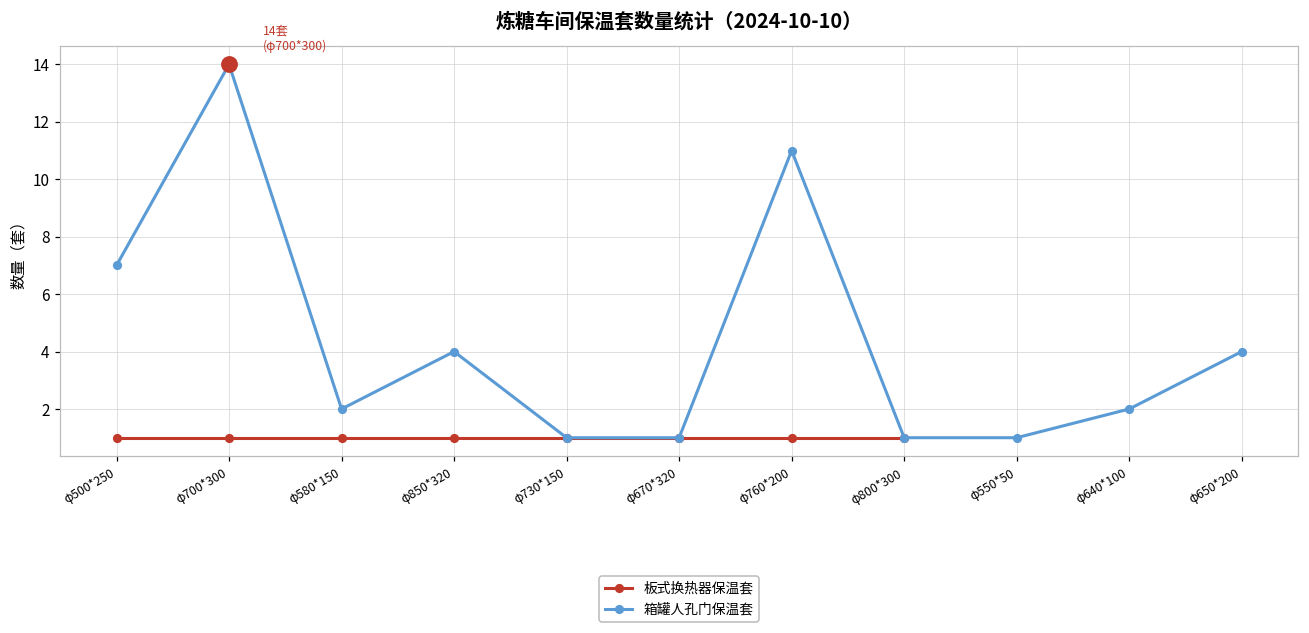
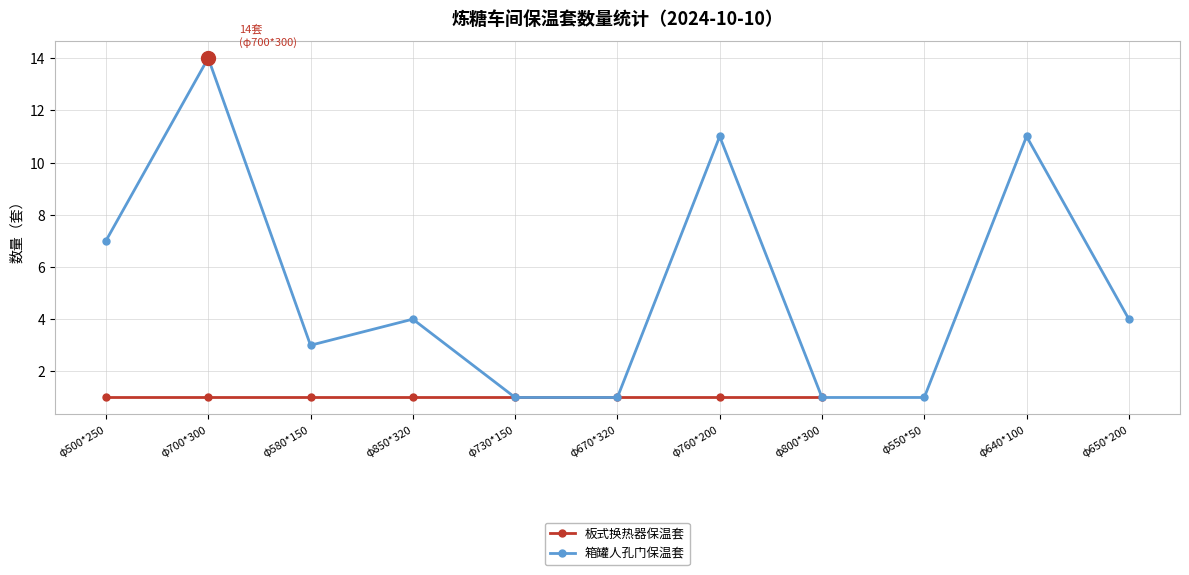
箱罐人孔门保温套, φ580*150: 2 -> 3
箱罐人孔门保温套, φ640*100: 2 -> 11
